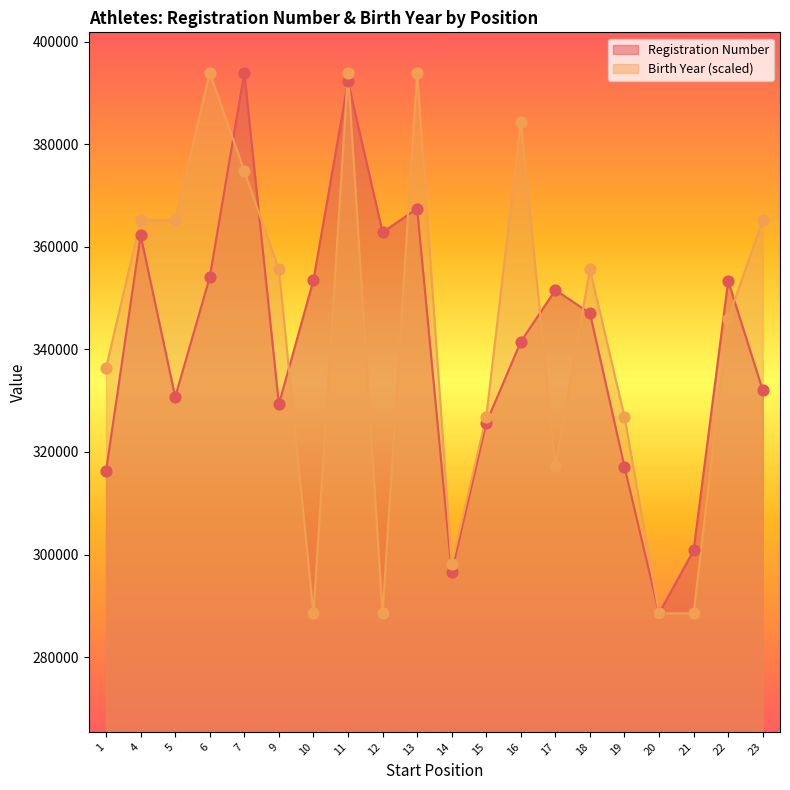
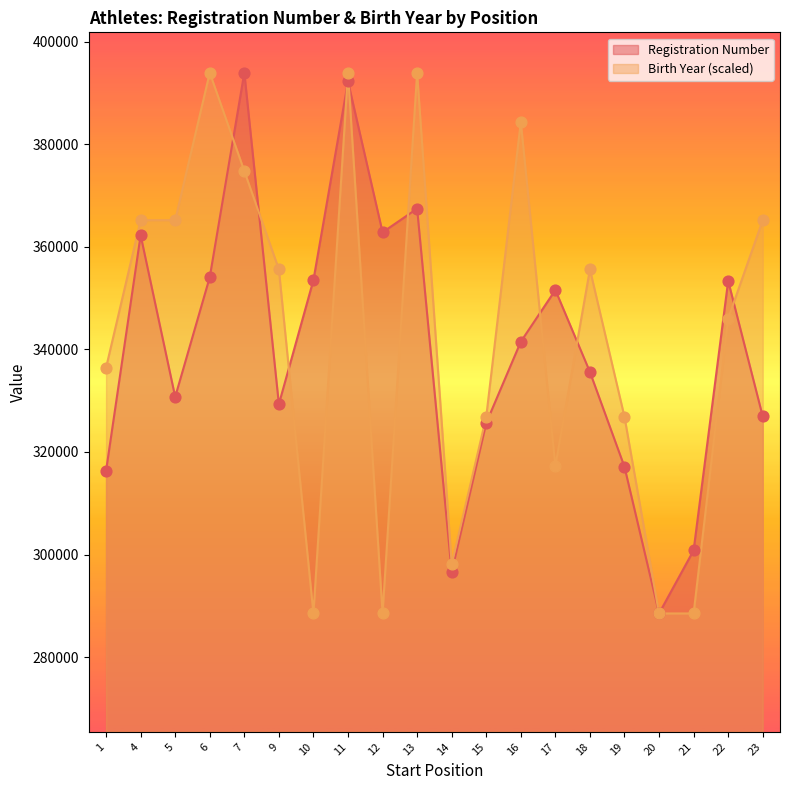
Registration Number, 18: 347000 -> 336000
Registration Number, 23: 332000 -> 327000
